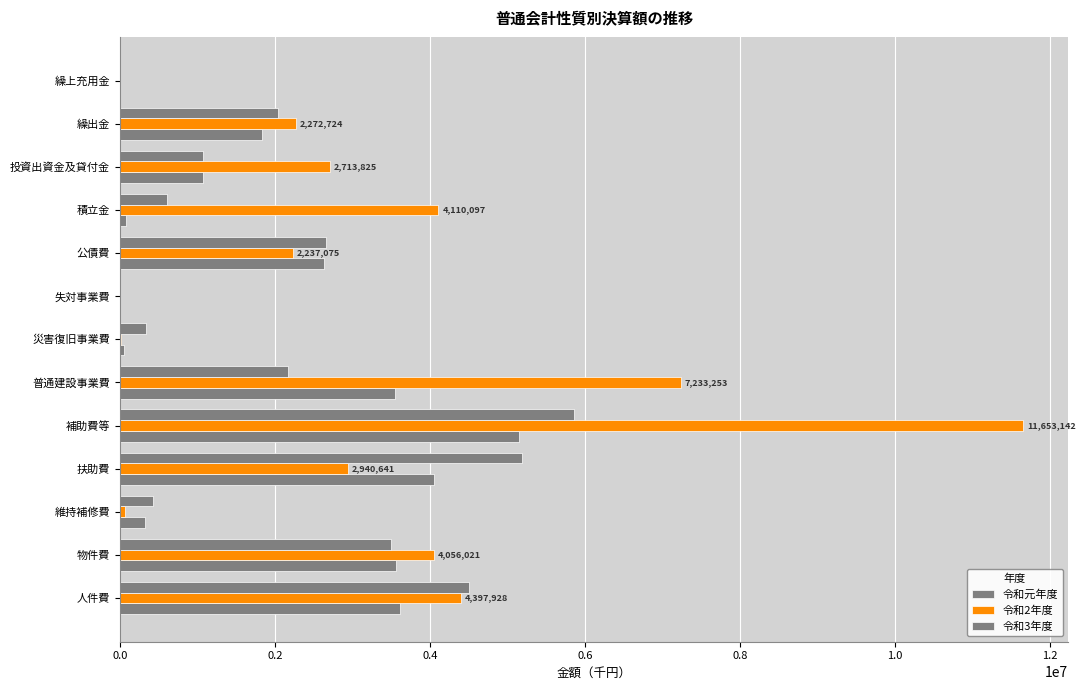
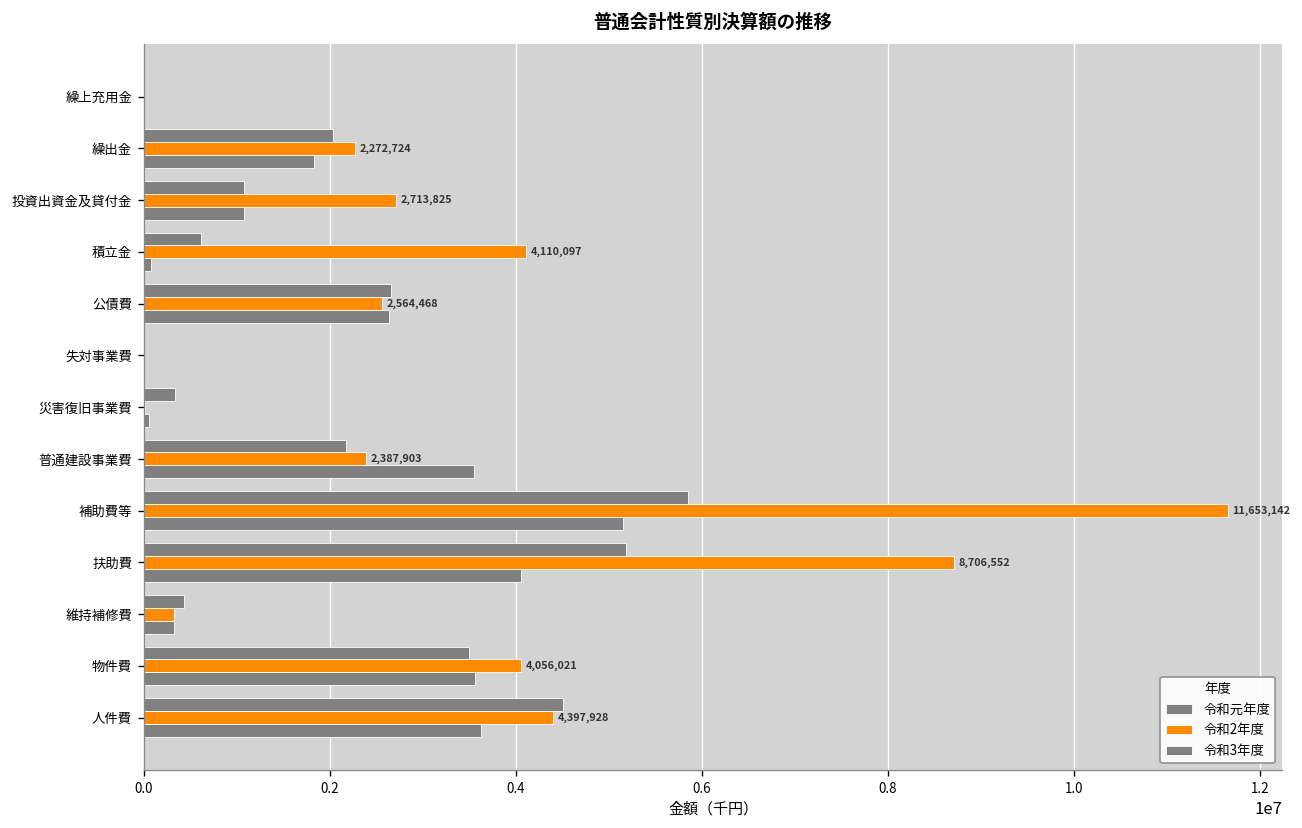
令和2年度, 公債費: 2,237,075 -> 2,564,468
令和2年度, 普通建設事業費: 7,233,253 -> 2,387,903
令和2年度, 扶助費: 2,940,641 -> 8,706,552
令和2年度, 維持補修費: 100000 -> 300000
